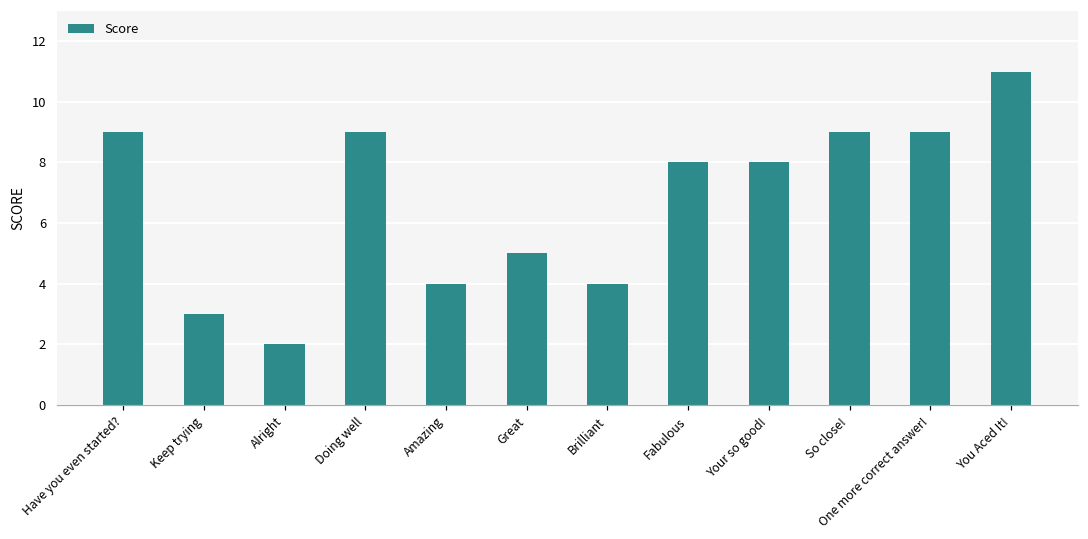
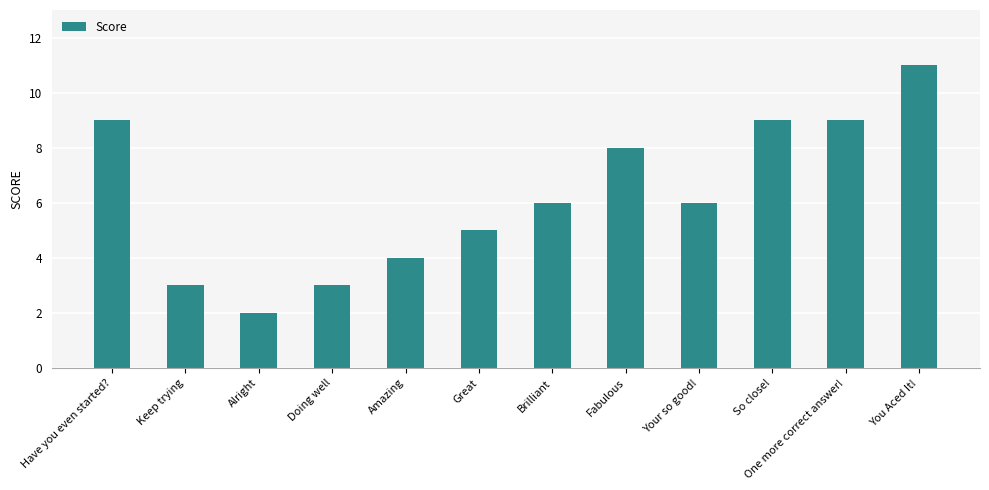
Doing well: 9 -> 3
Brilliant: 4 -> 6
Your so good!: 8 -> 6
